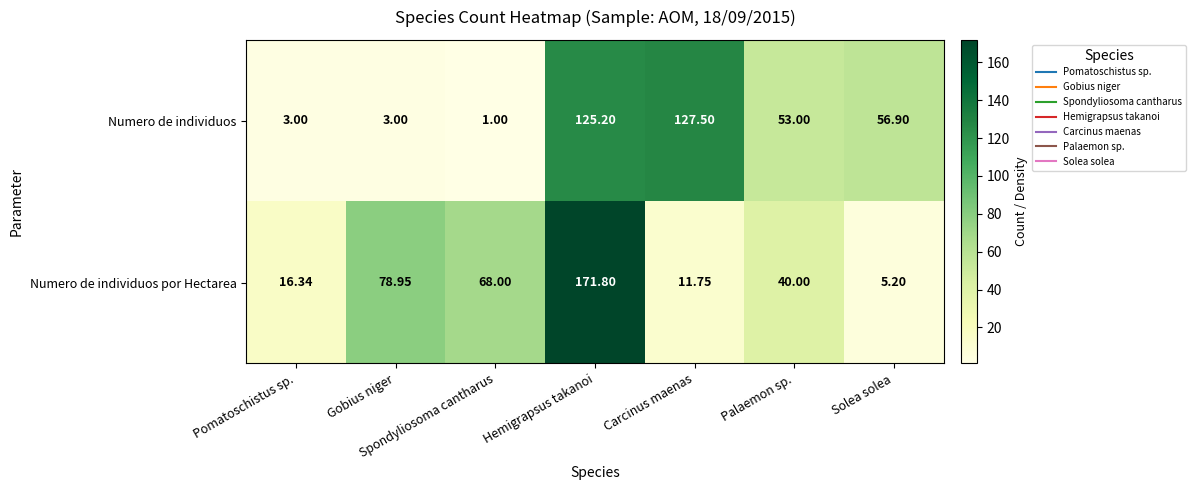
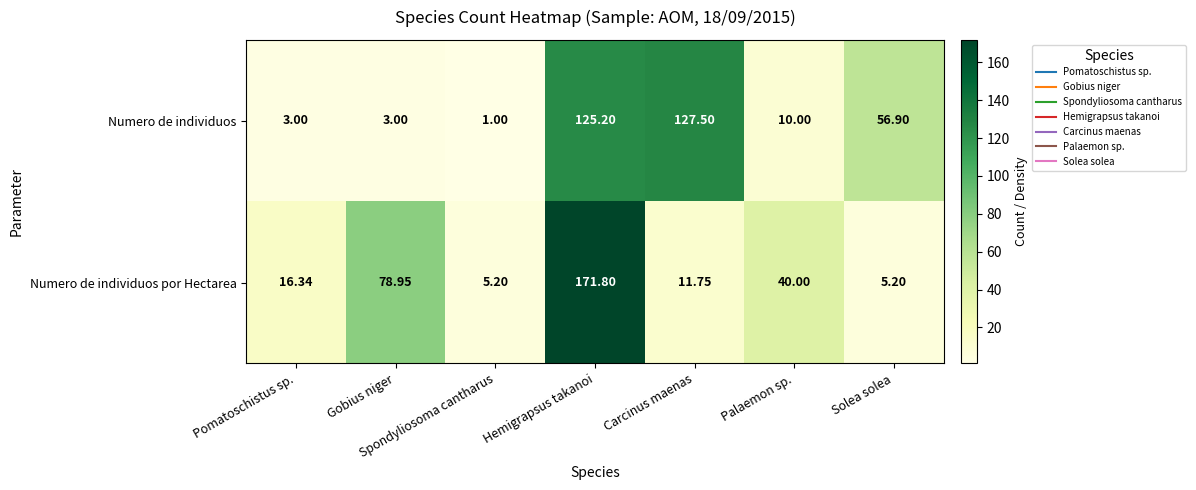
Numero de individuos, Palaemon sp.: 53.00 -> 10.00
Numero de individuos por Hectarea, Spondyliosoma cantharus: 68.00 -> 5.20
